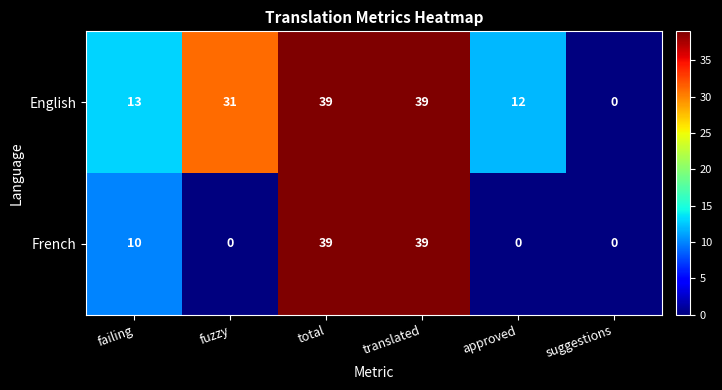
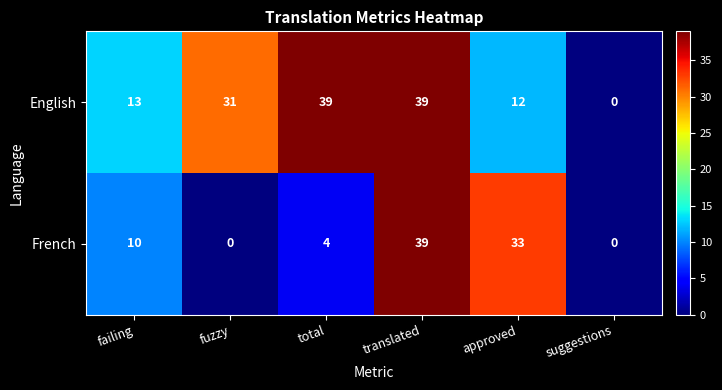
French, total: 39 -> 4
French, approved: 0 -> 33
